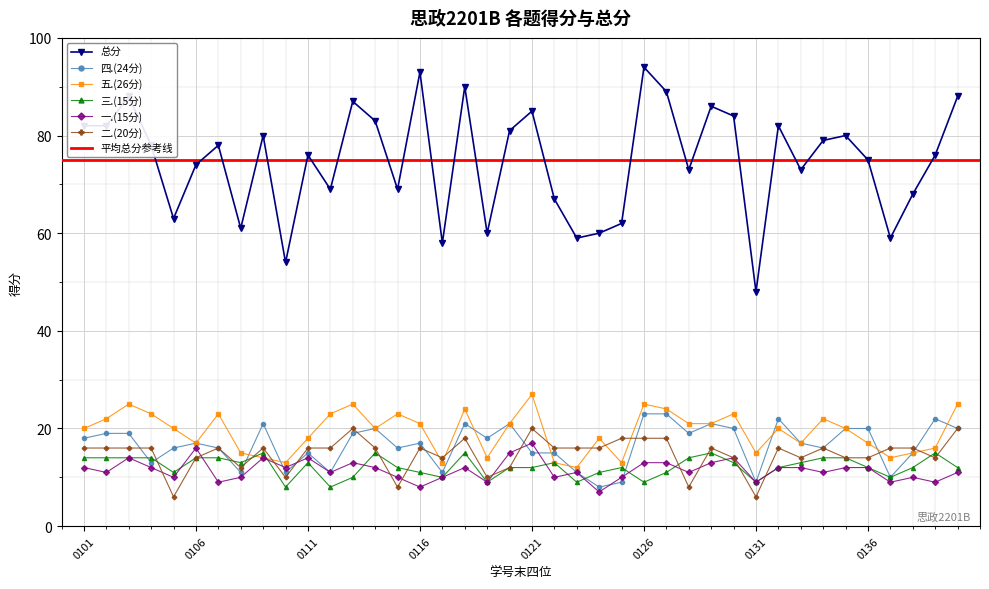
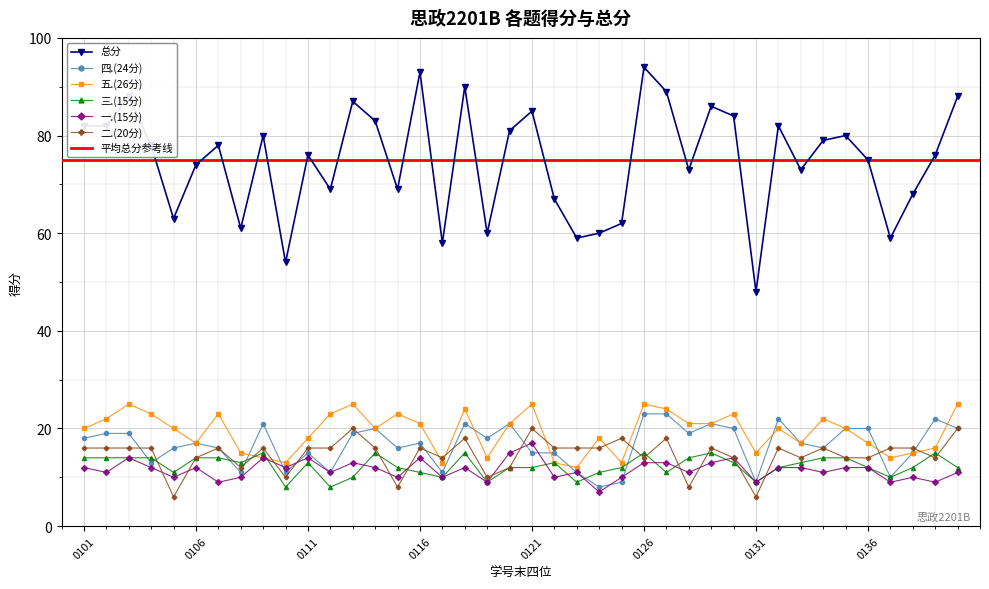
一.(15分), 0106: 16 -> 12
一.(15分), 0116: 8 -> 14
五.(26分), 0121: 27 -> 25
三.(15分), 0126: 9 -> 15
二.(20分), 0126: 18 -> 14
